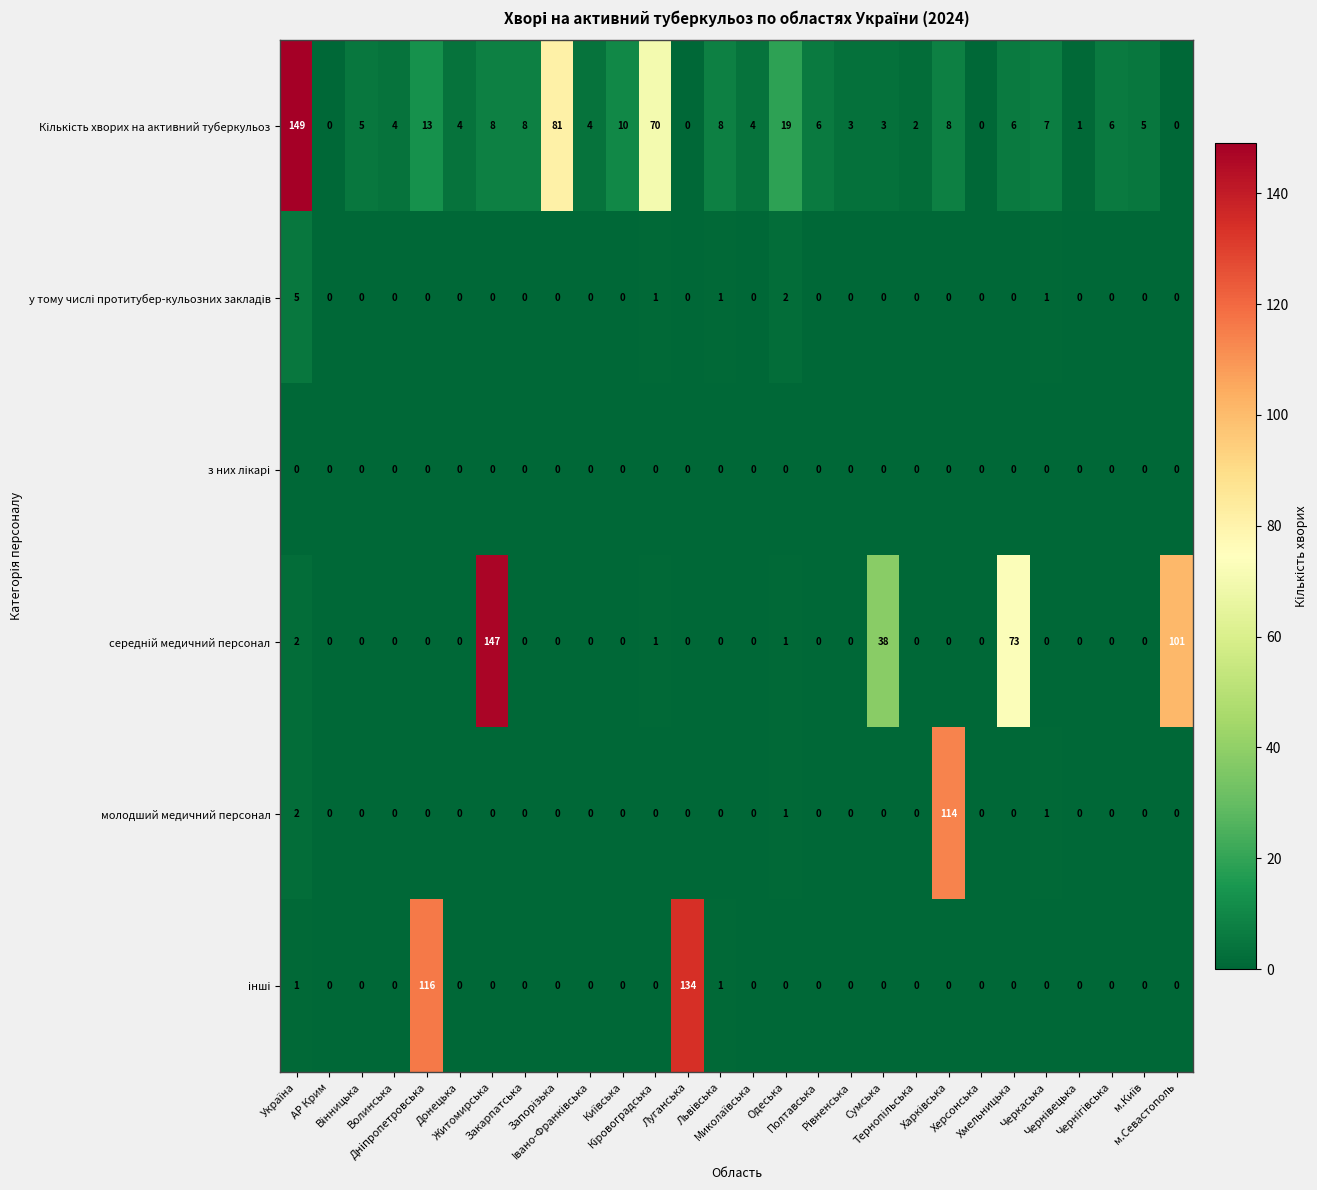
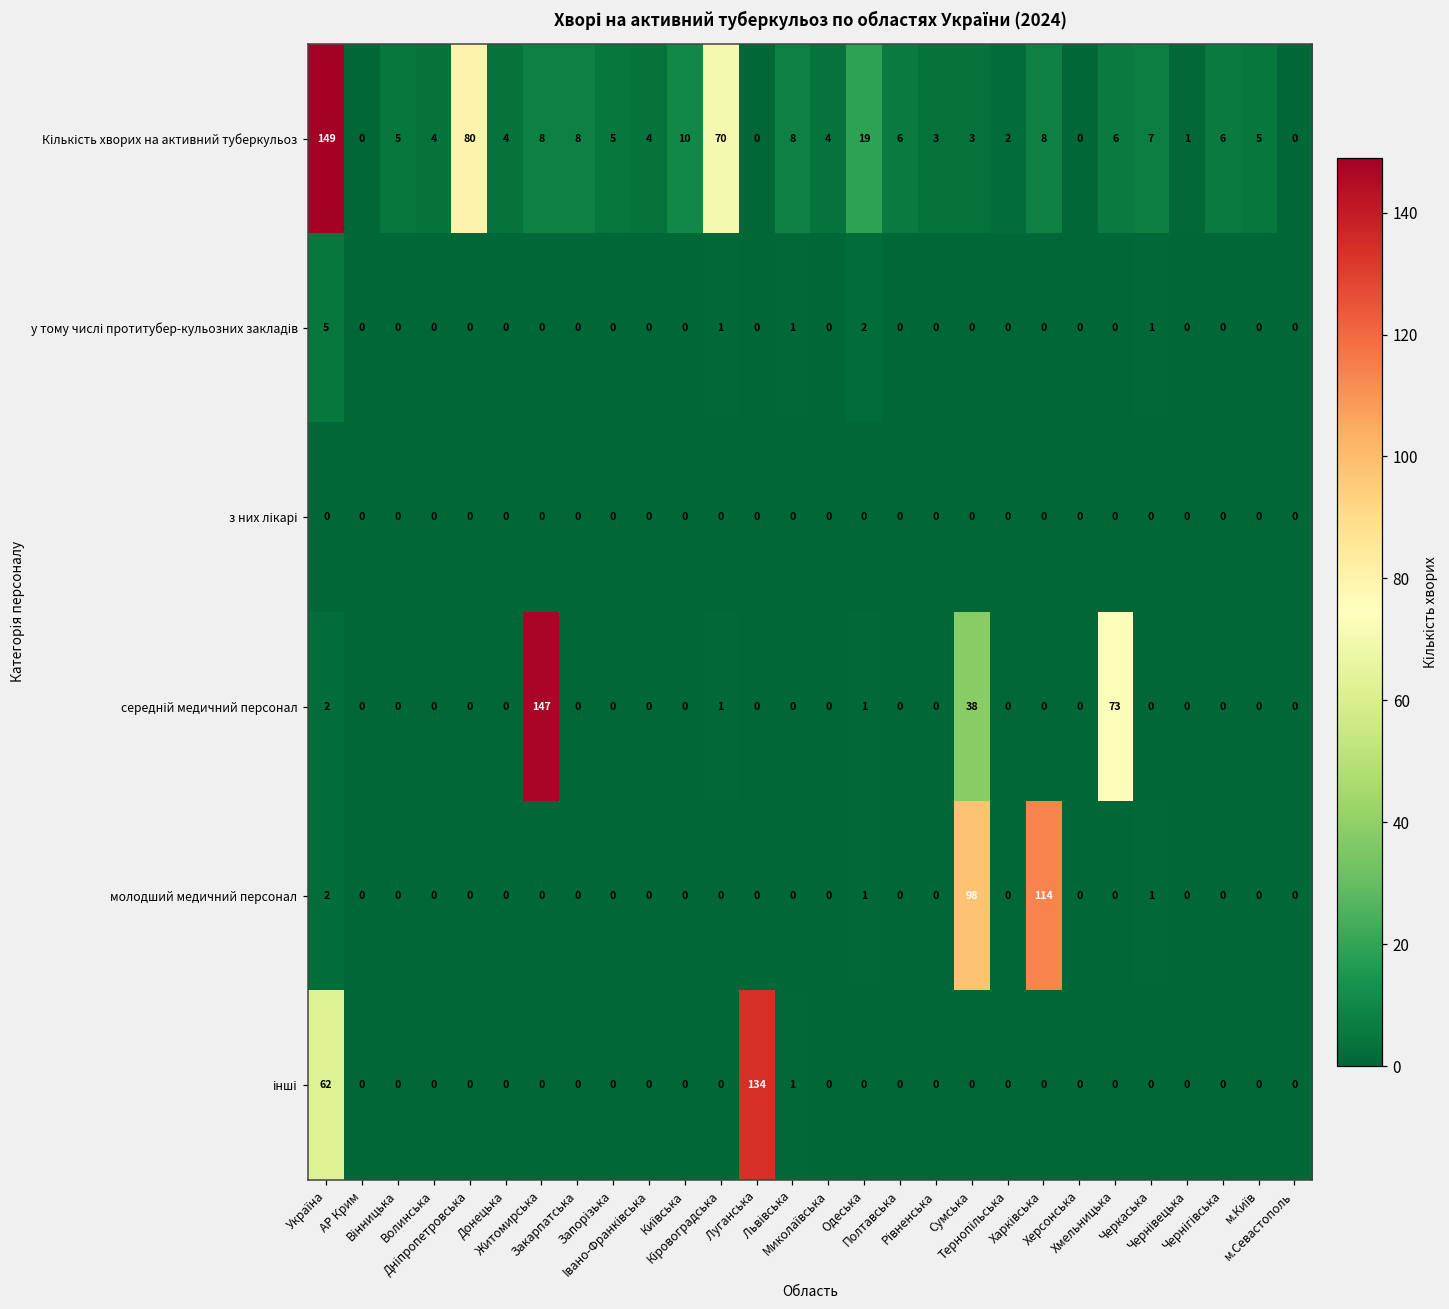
Кількість хворих на активний туберкульоз, Дніпропетровська: 13 -> 80
Кількість хворих на активний туберкульоз, Запорізька: 81 -> 5
середній медичний персонал, м.Севастополь: 101 -> 0
молодший медичний персонал, Сумська: 0 -> 98
інші, Україна: 1 -> 62
інші, Дніпропетровська: 116 -> 0
